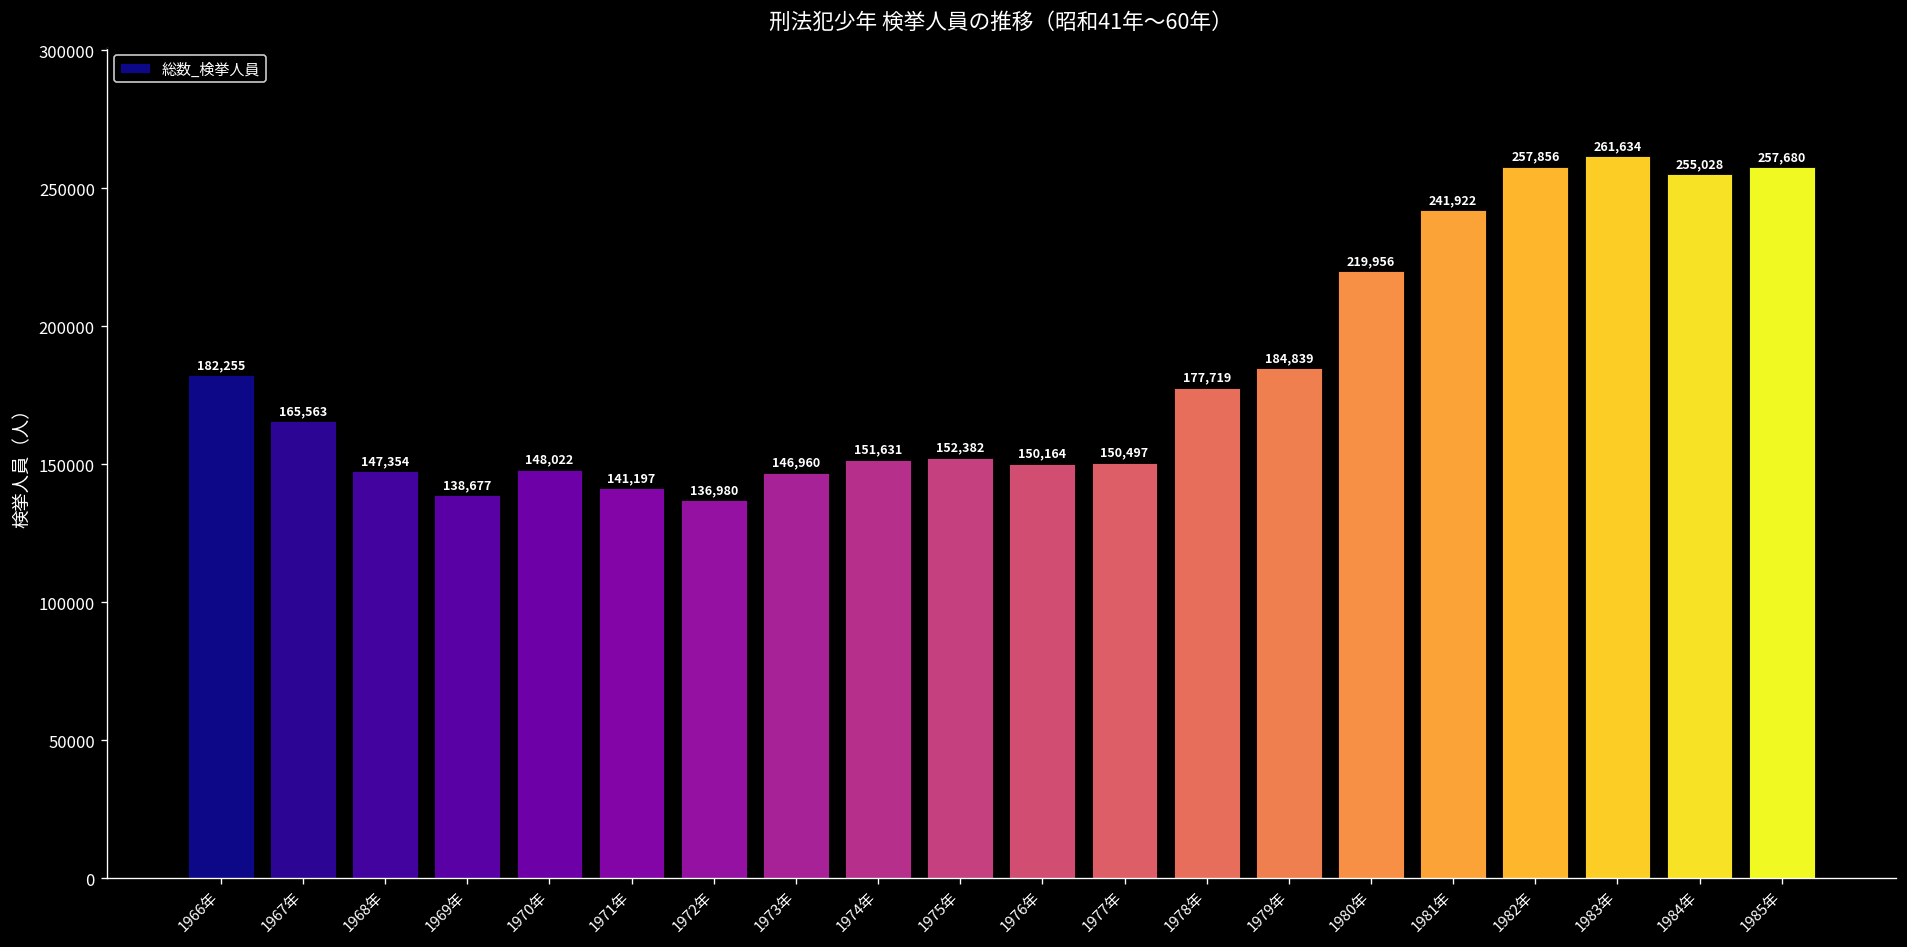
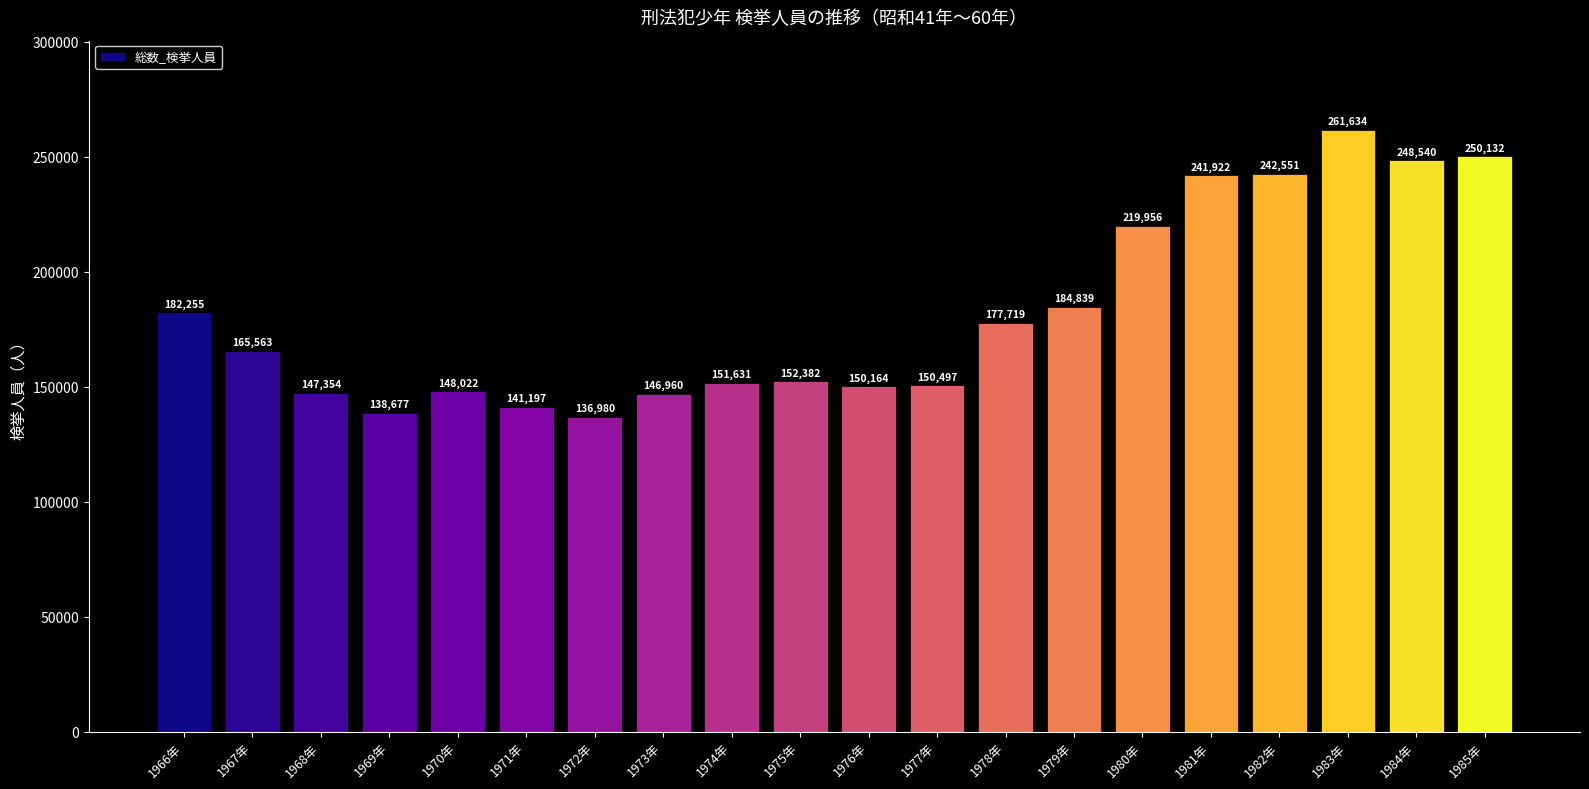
1982年: 257,856 -> 242,551
1984年: 255,028 -> 248,540
1985年: 257,680 -> 250,132
